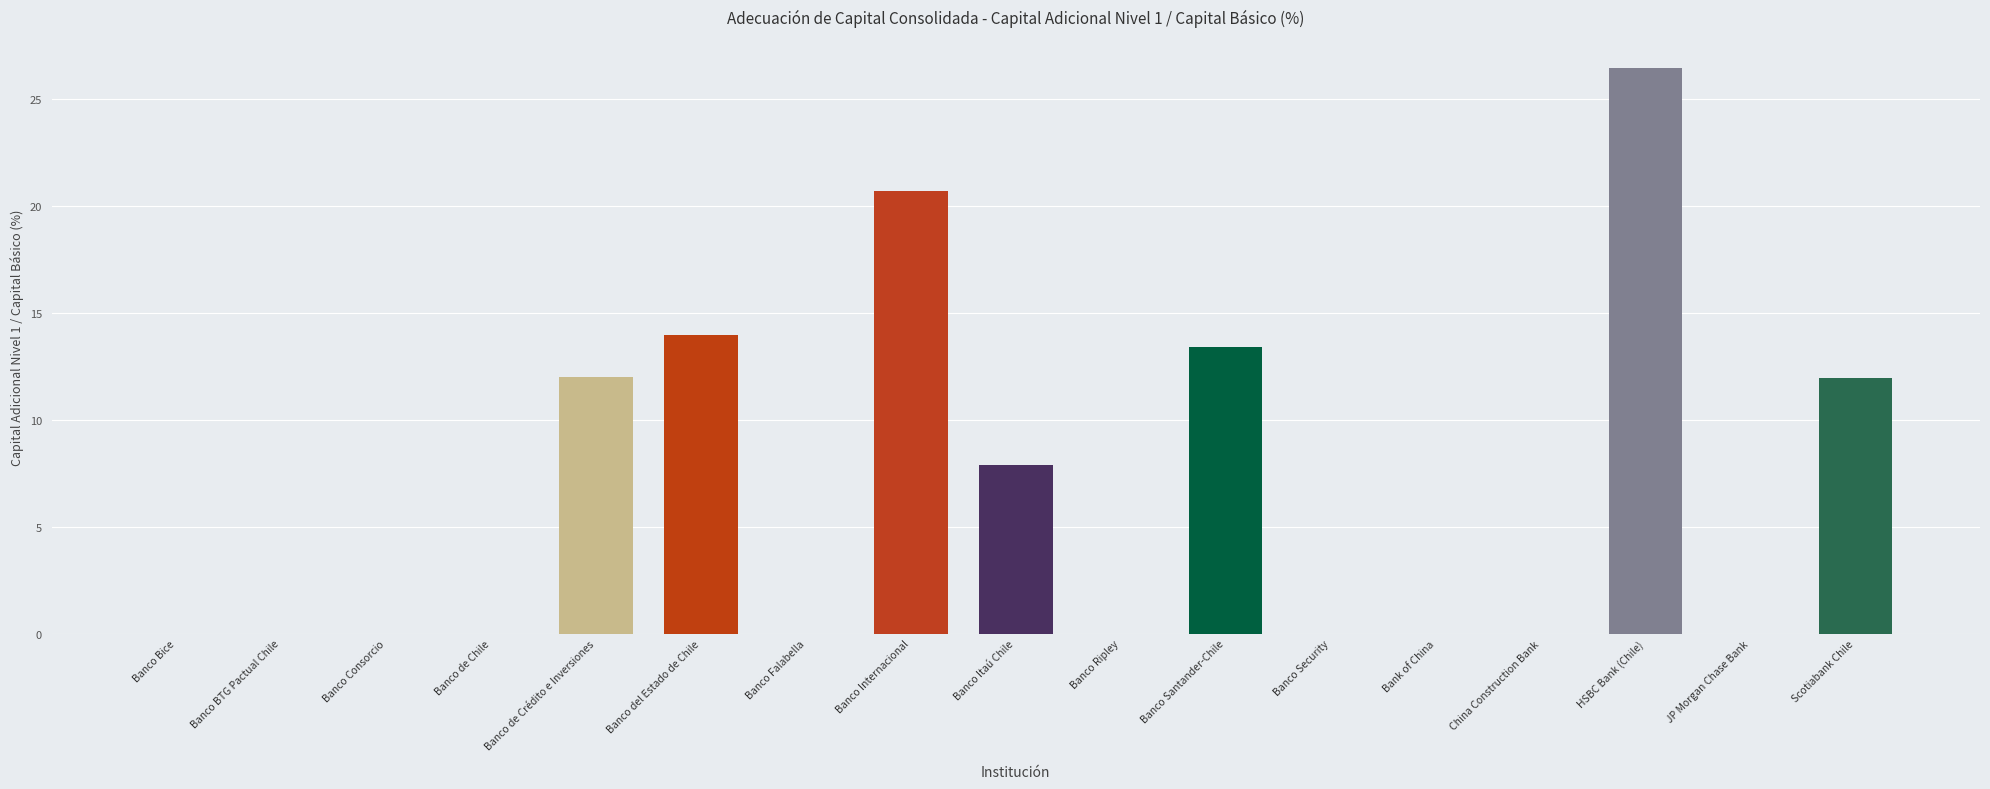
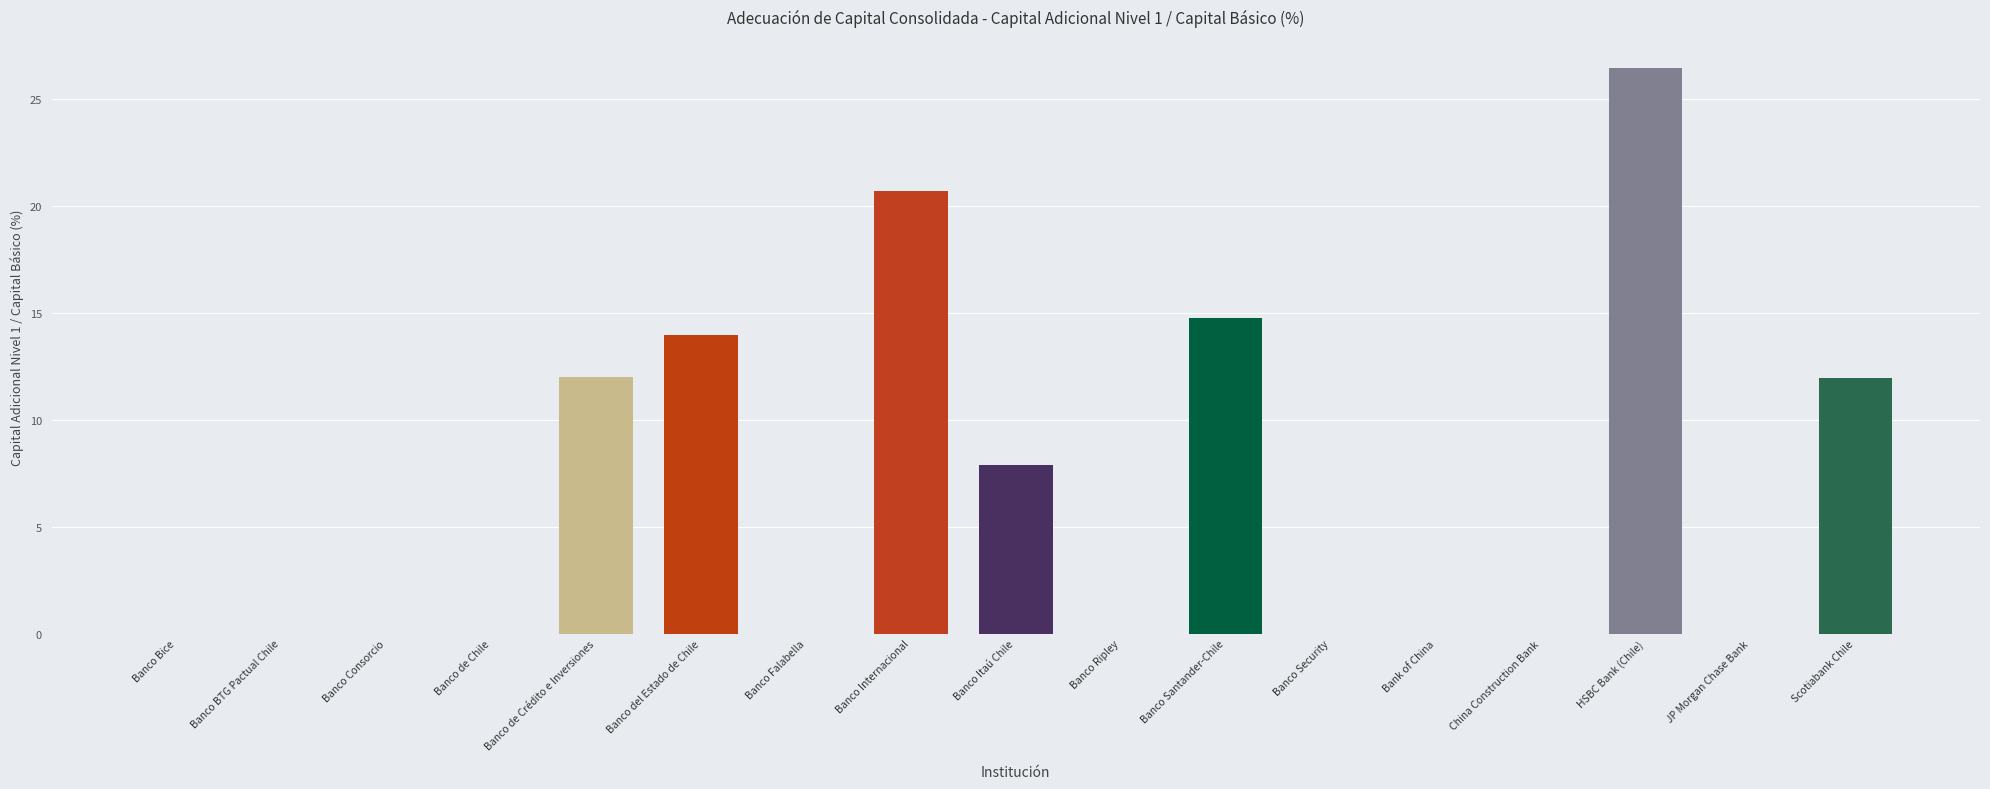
Banco Santander-Chile: 13.4 -> 14.7
